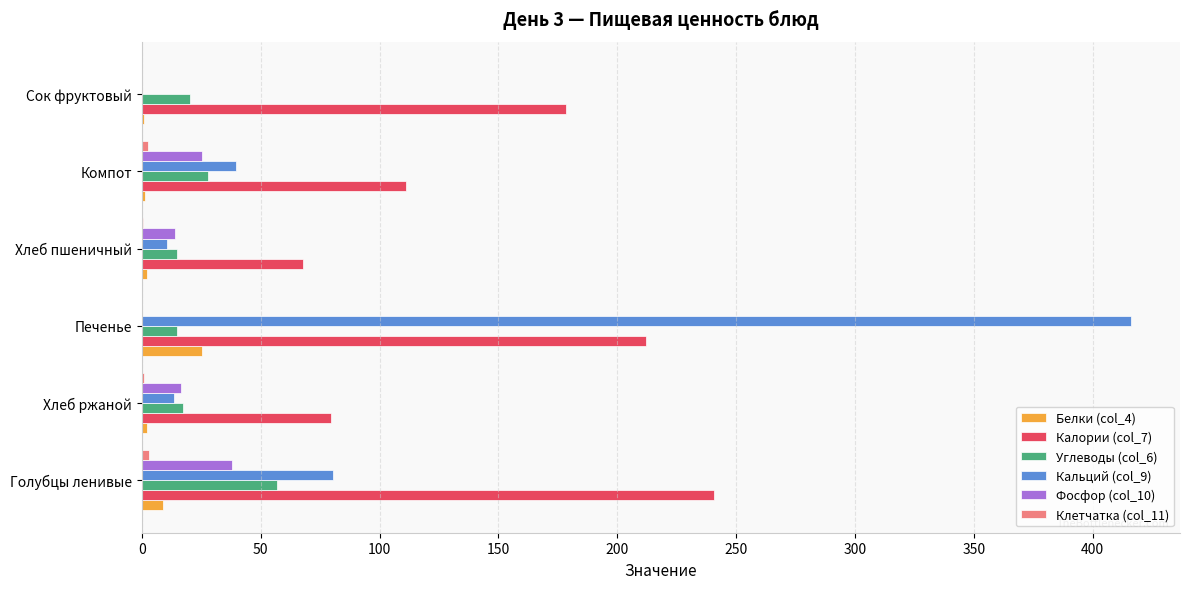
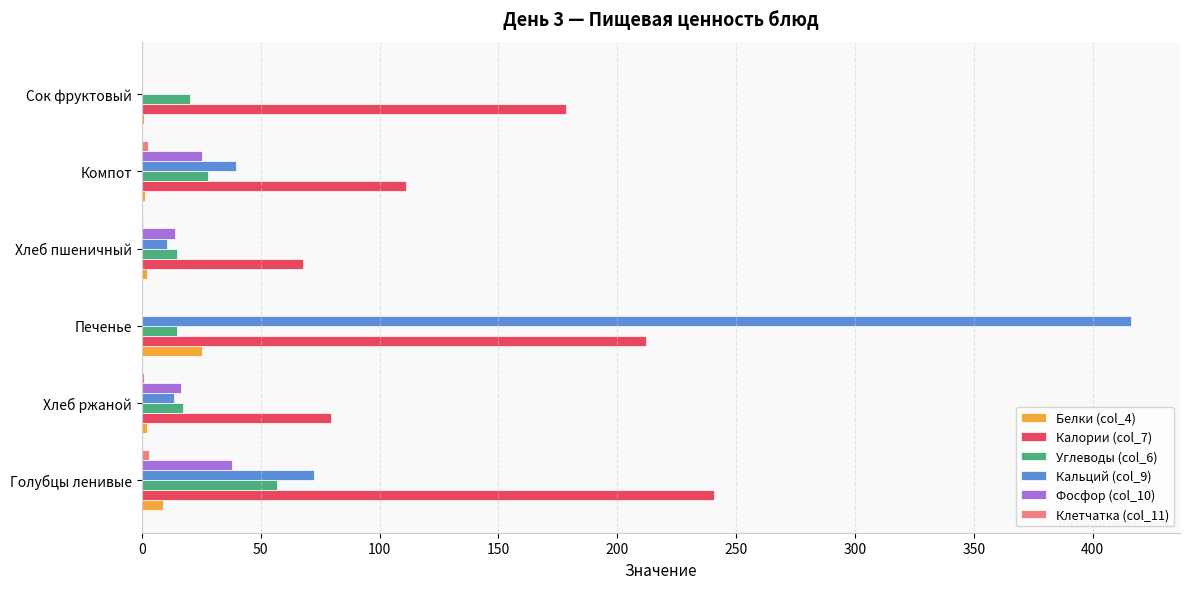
Кальций (col_9), Голубцы ленивые: 80 -> 72
